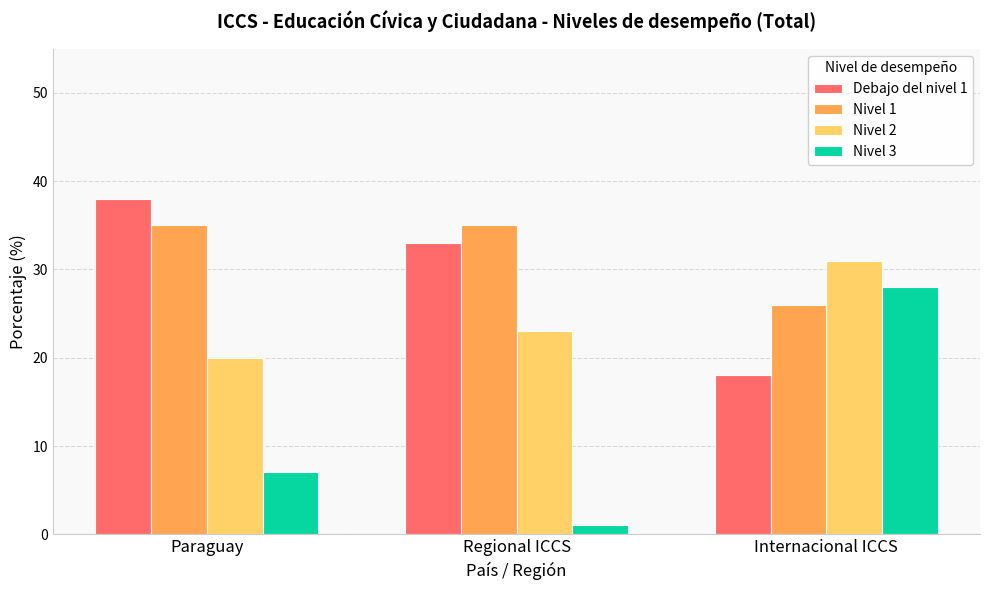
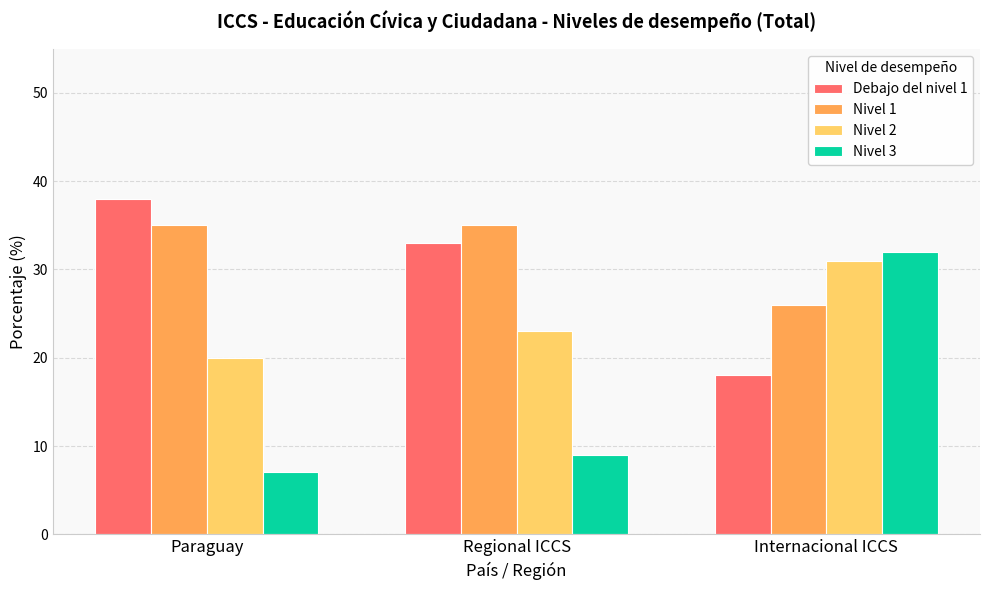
Nivel 3, Regional ICCS: 1 -> 9
Nivel 3, Internacional ICCS: 28 -> 32
